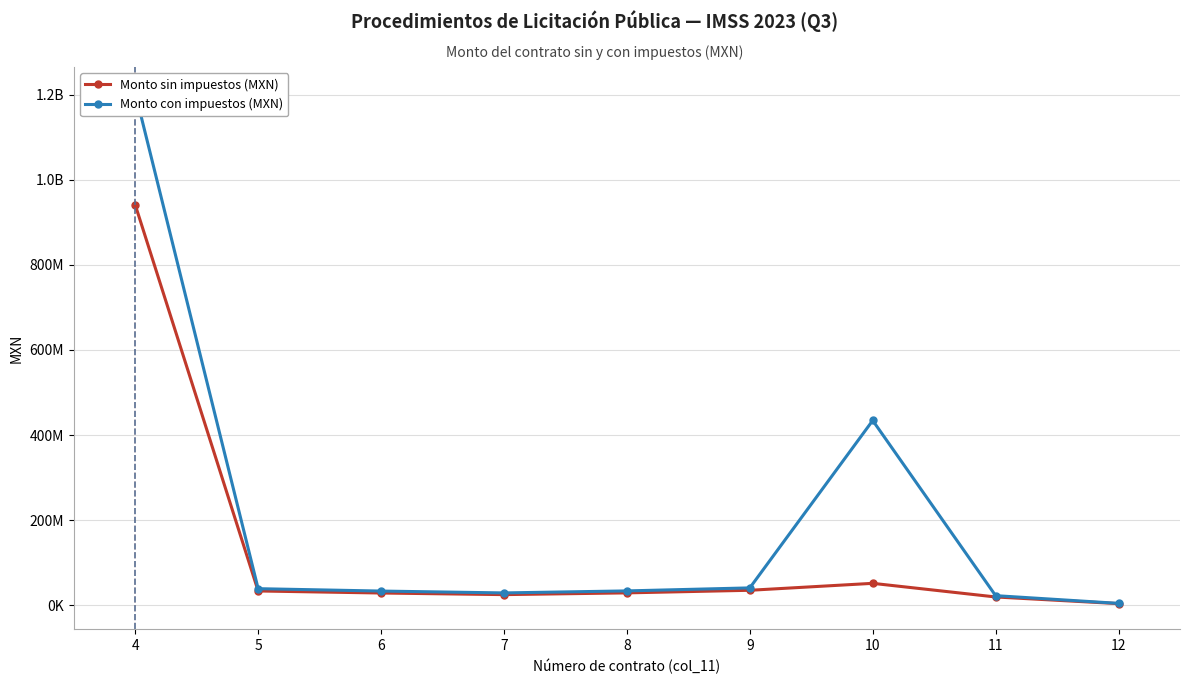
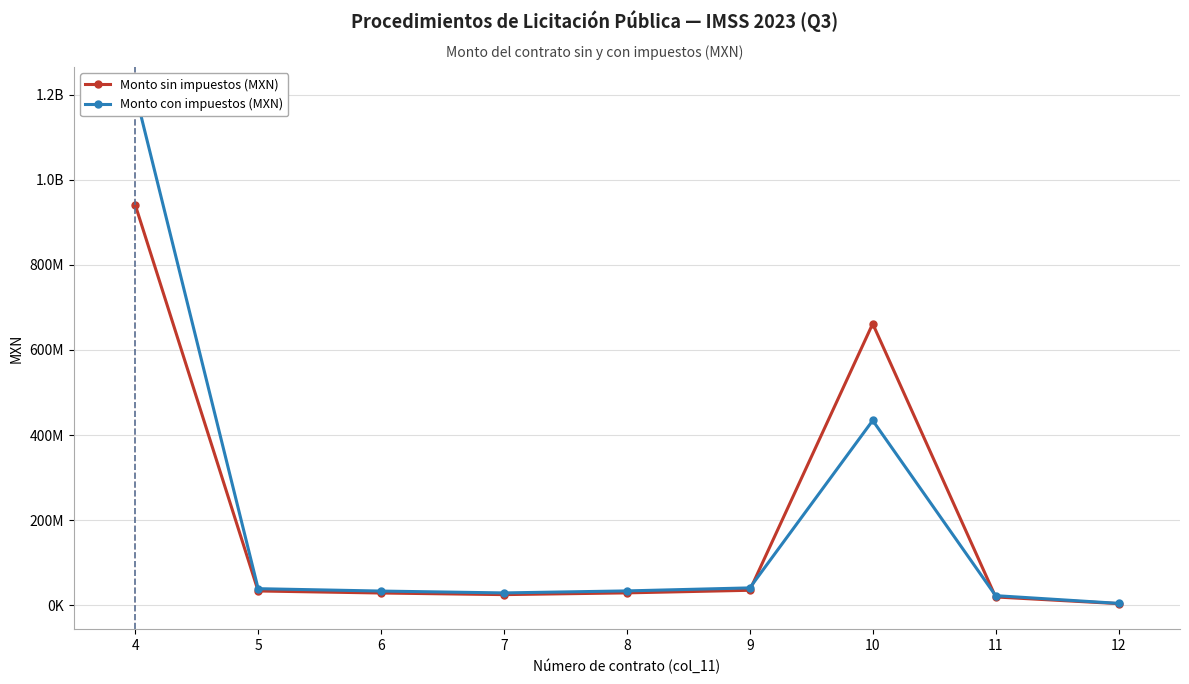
Monto sin impuestos (MXN), 10: 50000000 -> 660000000
